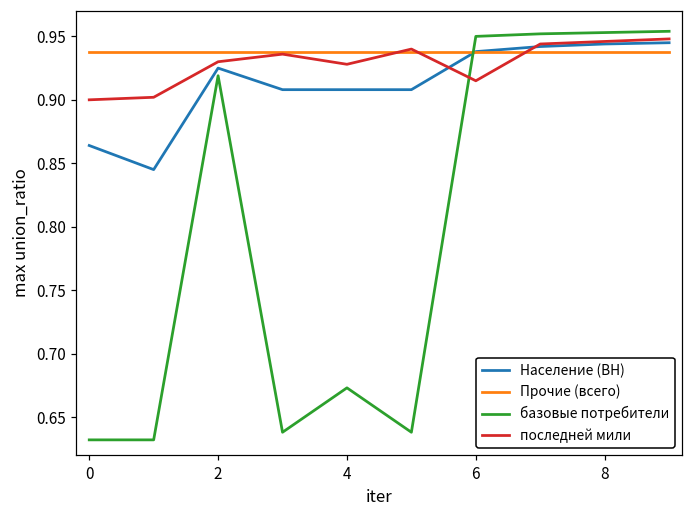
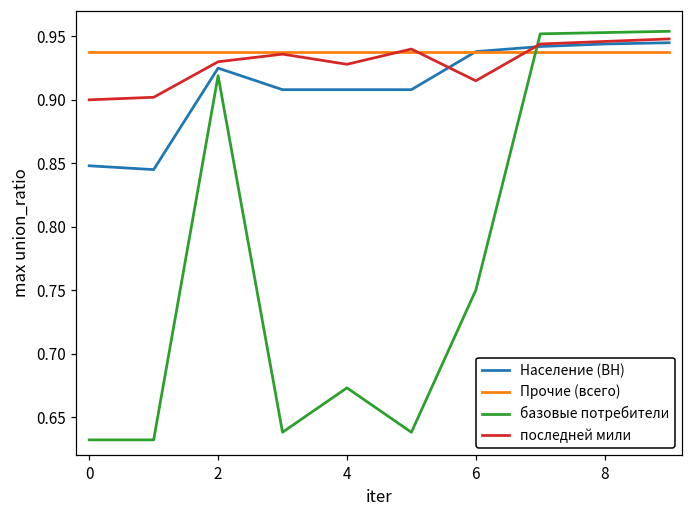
Население (ВН), 0: 0.864 -> 0.848
базовые потребители, 6: 0.95 -> 0.75
